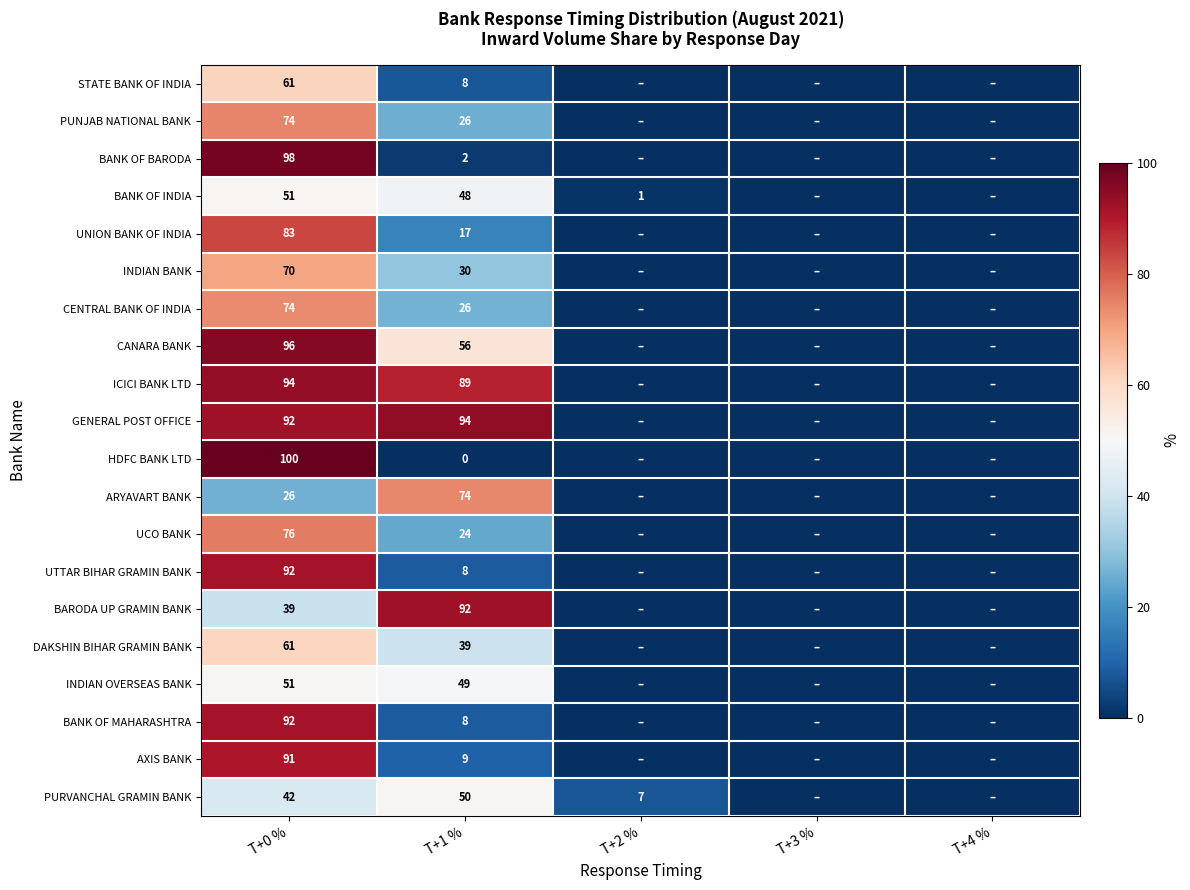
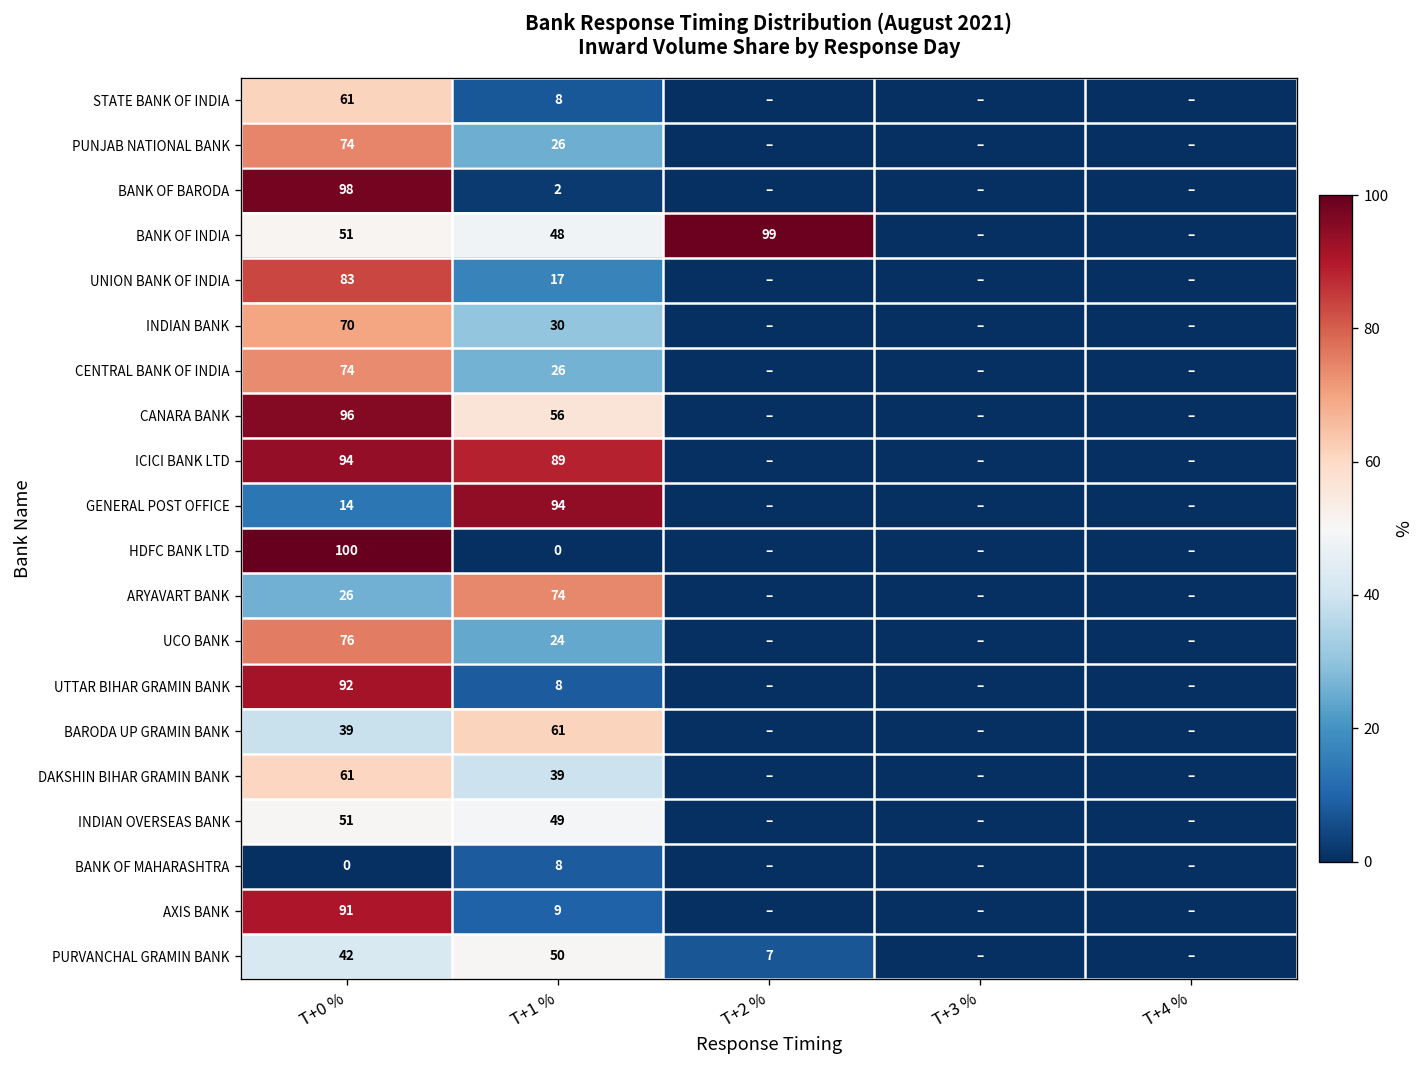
BANK OF INDIA, T+2 %: 1 -> 99
GENERAL POST OFFICE, T+0 %: 92 -> 14
BARODA UP GRAMIN BANK, T+1 %: 92 -> 61
BANK OF MAHARASHTRA, T+0 %: 92 -> 0
